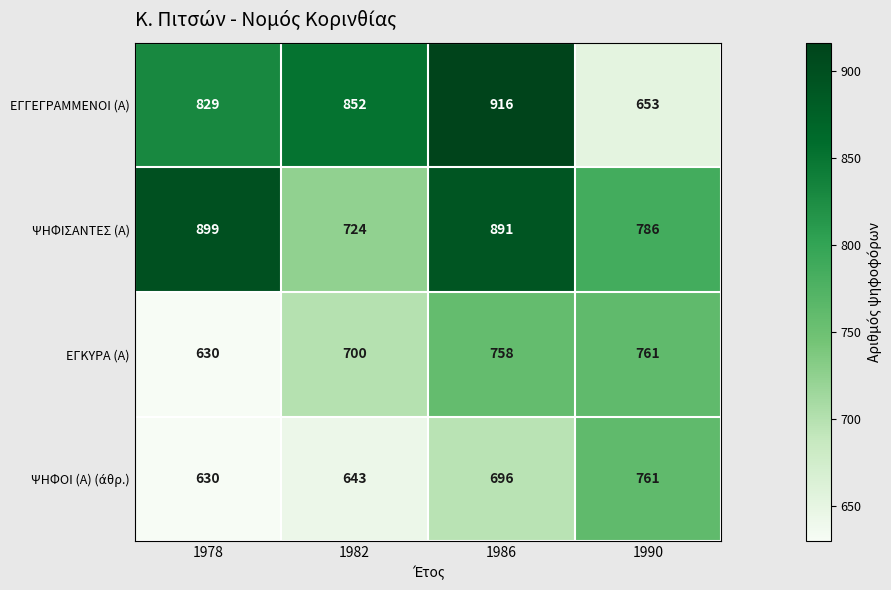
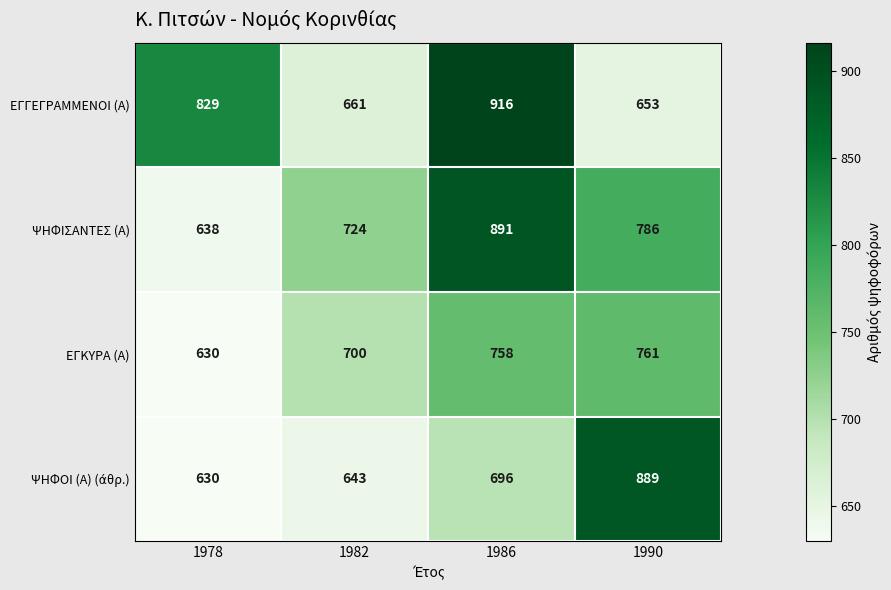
ΕΓΓΕΓΡΑΜΜΕΝΟΙ (Α), 1982: 852 -> 661
ΨΗΦΙΣΑΝΤΕΣ (Α), 1978: 899 -> 638
ΨΗΦΟΙ (Α) (άθρ.), 1990: 761 -> 889
